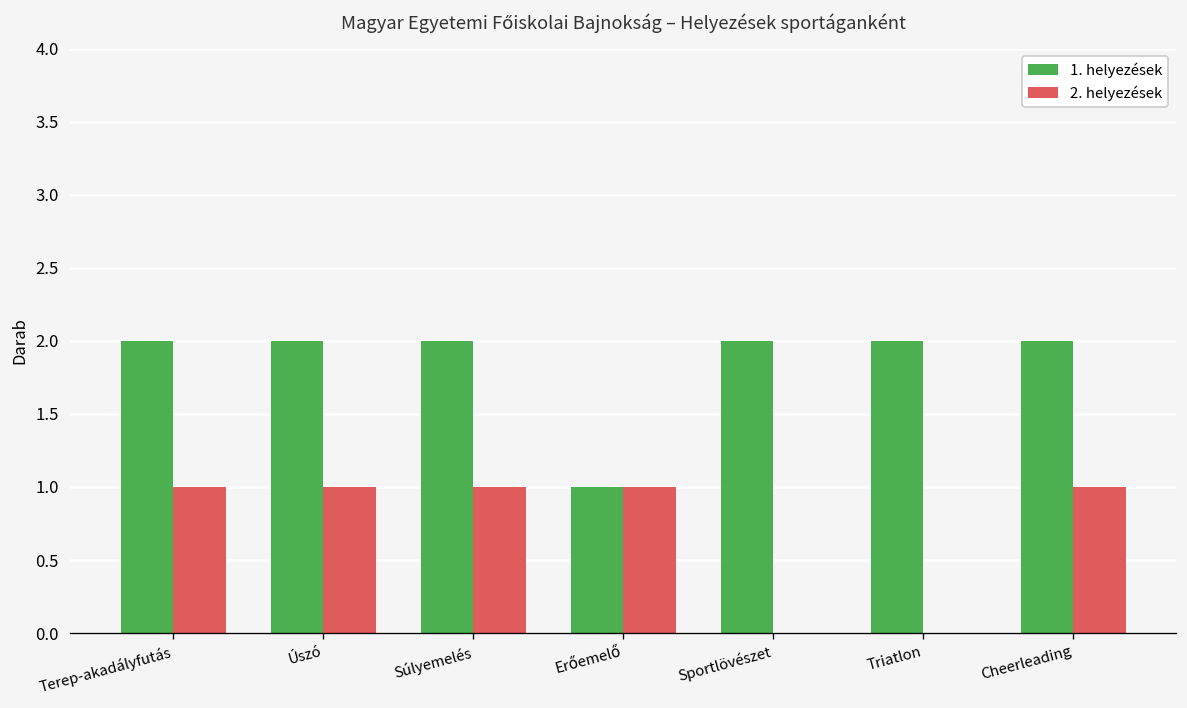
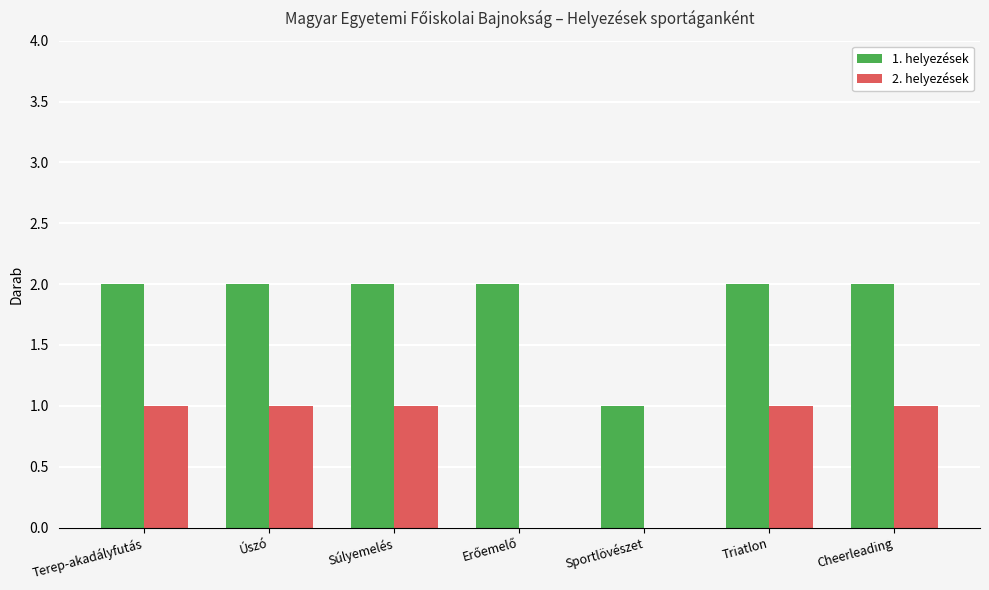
1. helyezések, Erőemelő: 1 -> 2
2. helyezések, Erőemelő: 1 -> 0
1. helyezések, Sportlövészet: 2 -> 1
2. helyezések, Triatlon: 0 -> 1
